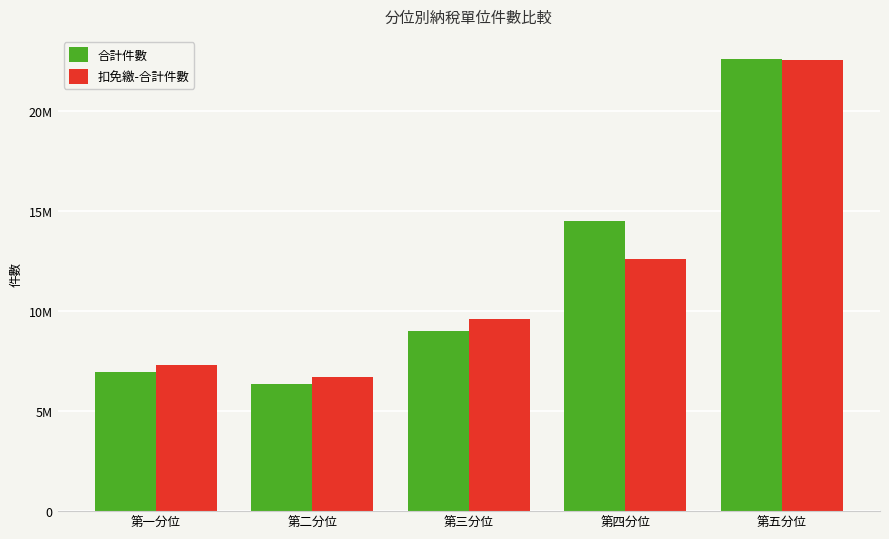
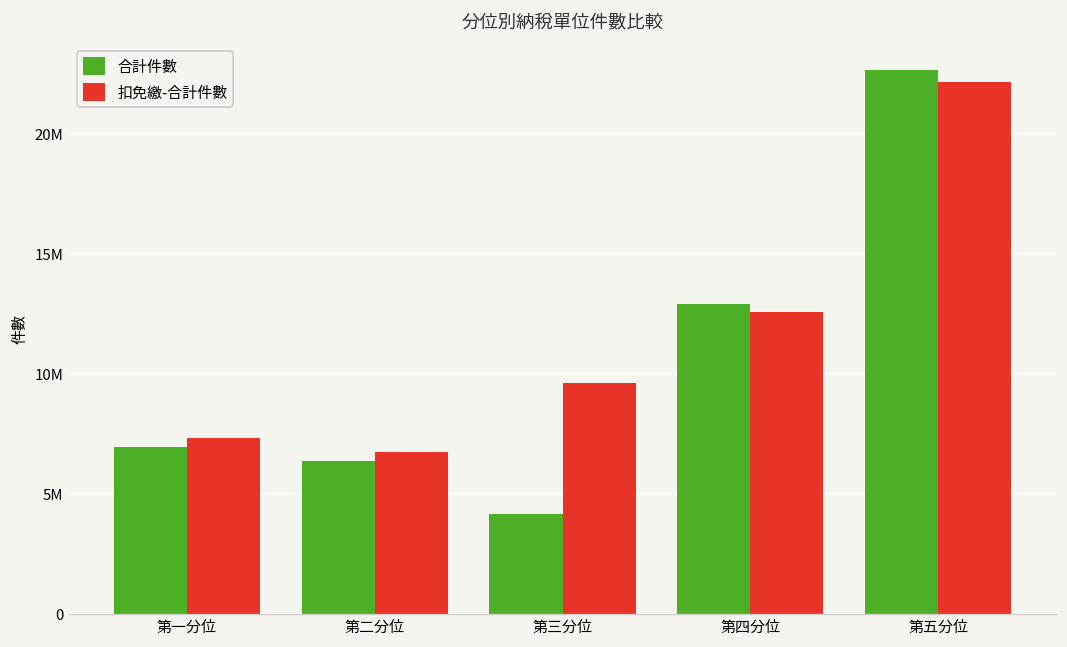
合計件數, 第三分位: 9000000 -> 4100000
合計件數, 第四分位: 14500000 -> 12900000
扣免繳-合計件數, 第五分位: 22600000 -> 22200000
